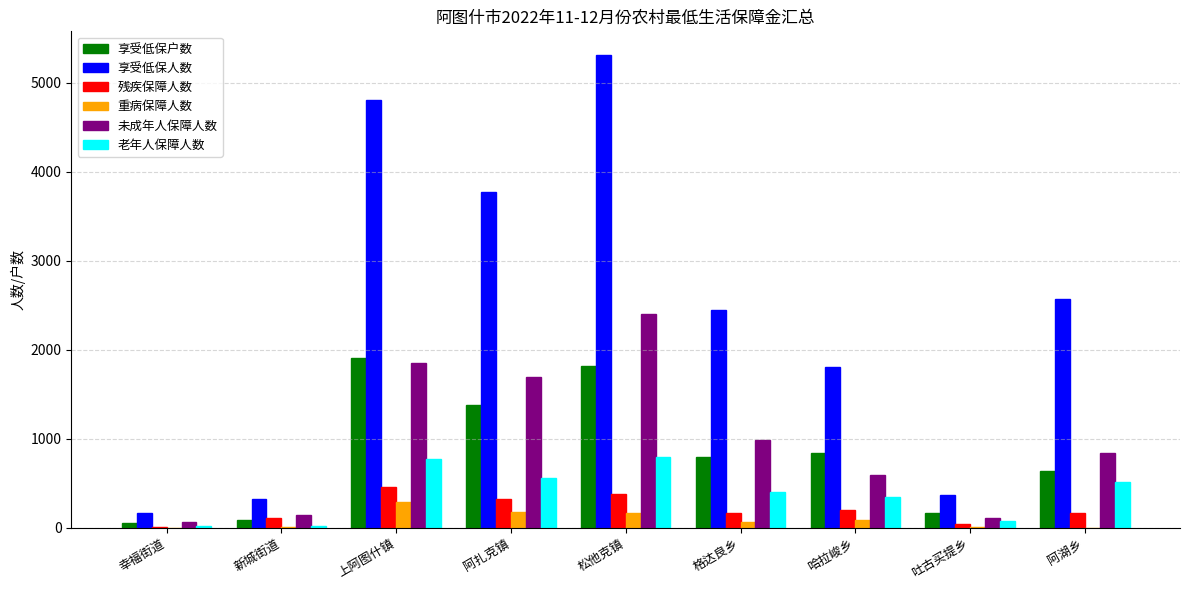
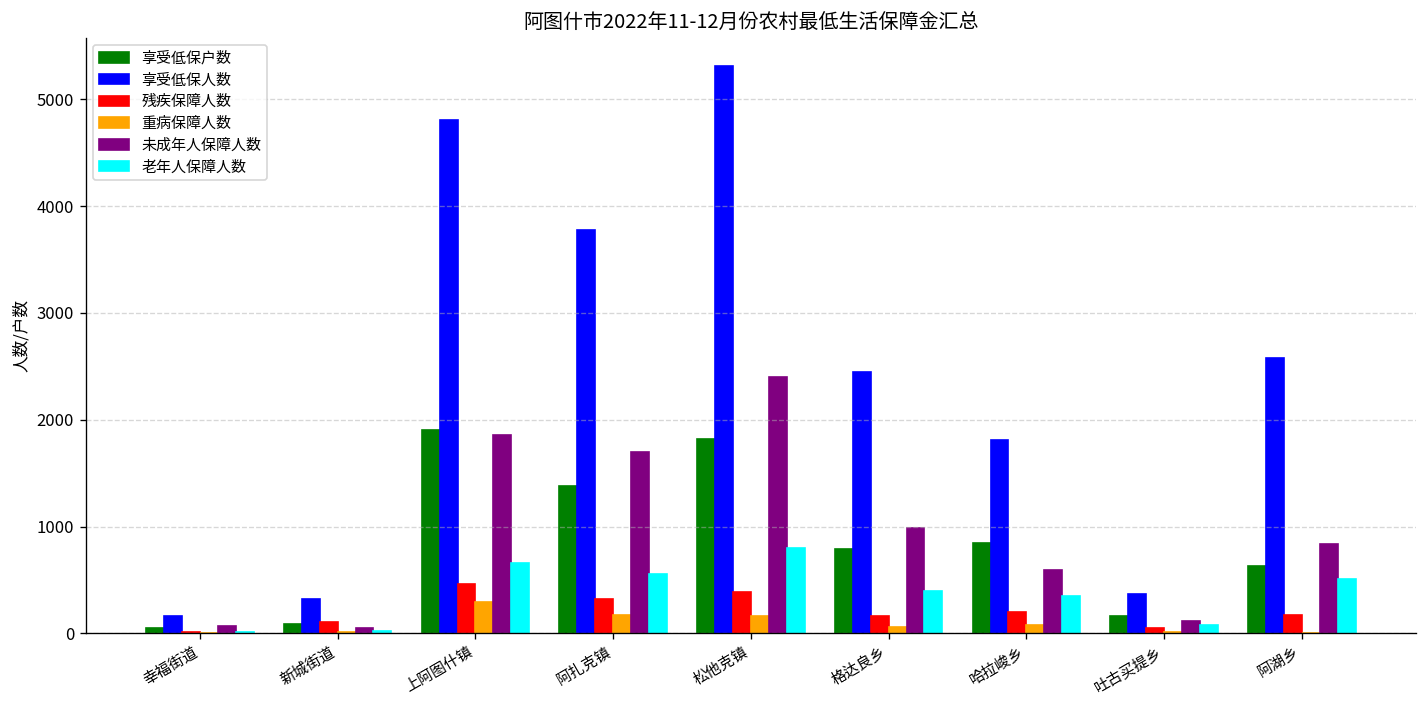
未成年人保障人数, 新城街道: 140 -> 50
老年人保障人数, 上阿图什镇: 800 -> 700
